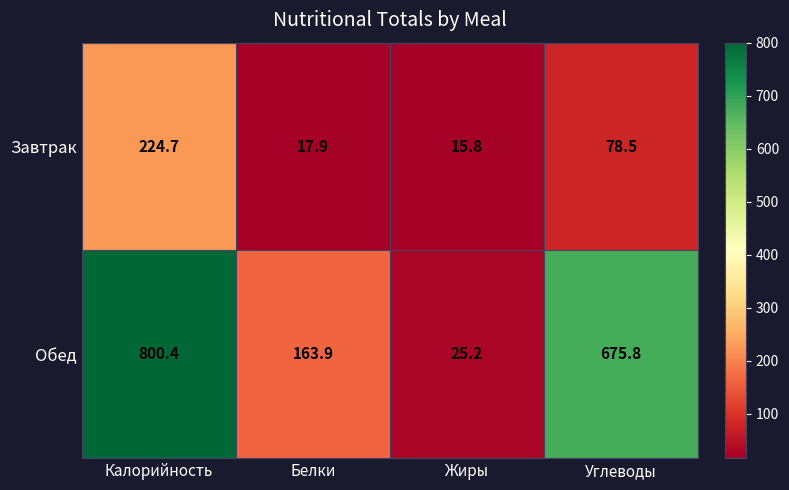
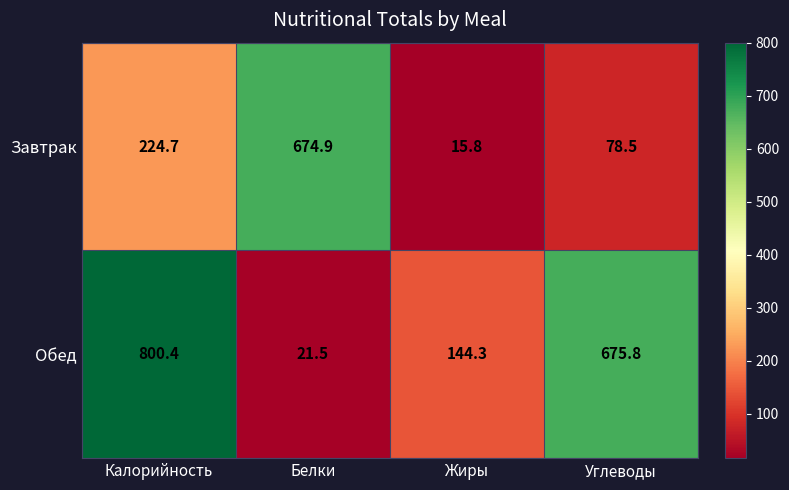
Завтрак, Белки: 17.9 -> 674.9
Обед, Белки: 163.9 -> 21.5
Обед, Жиры: 25.2 -> 144.3
